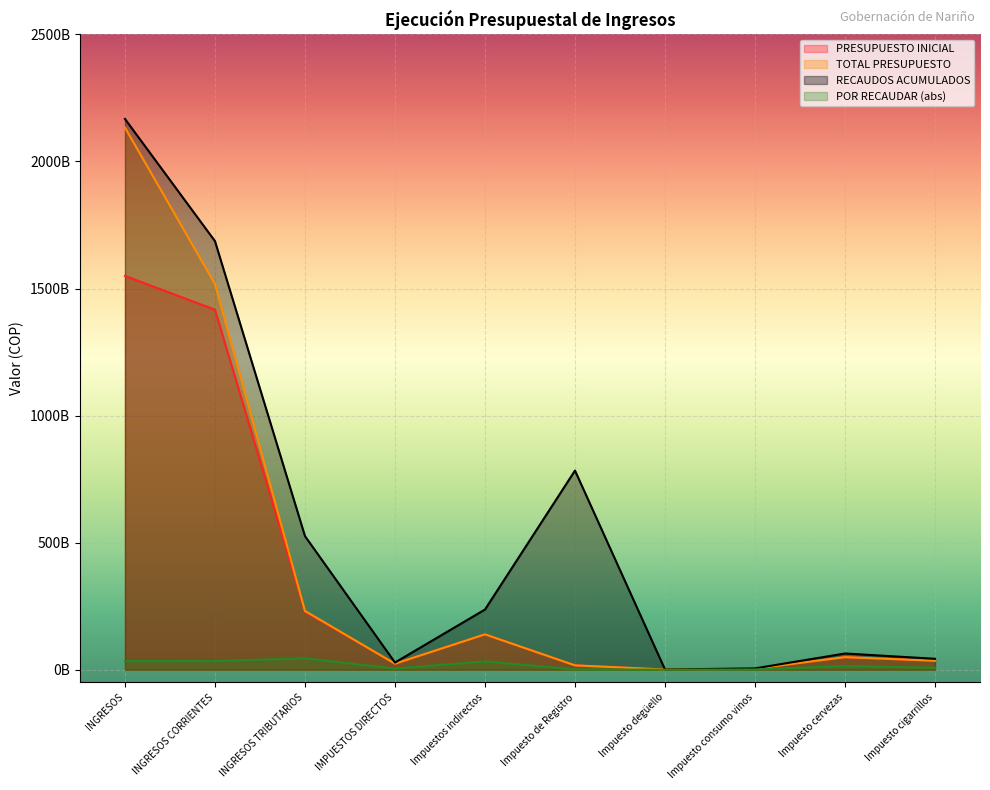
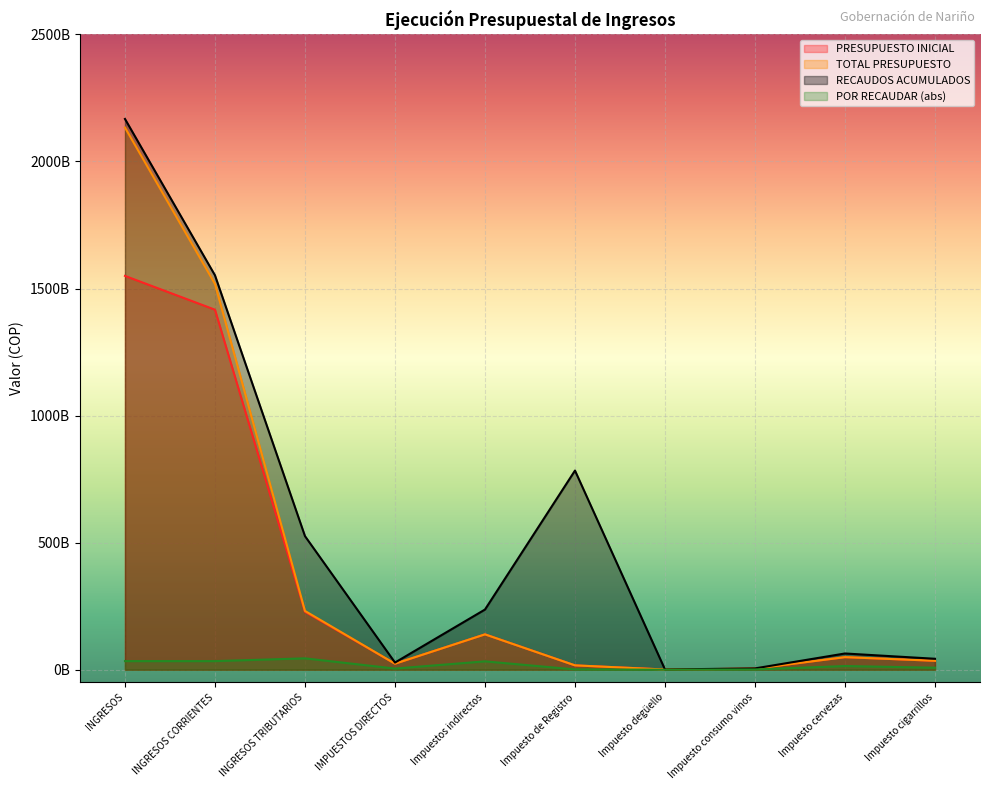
RECAUDOS ACUMULADOS, INGRESOS CORRIENTES: 1690000000000 -> 1550000000000
